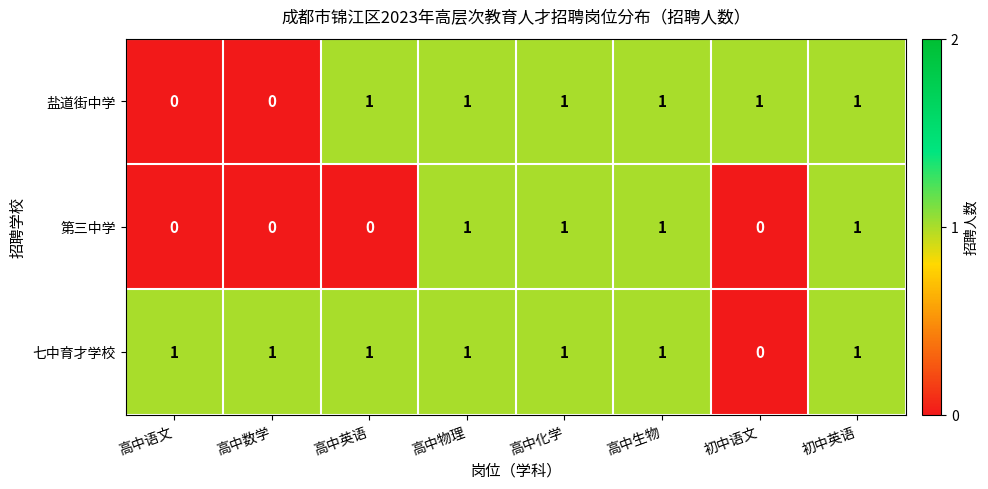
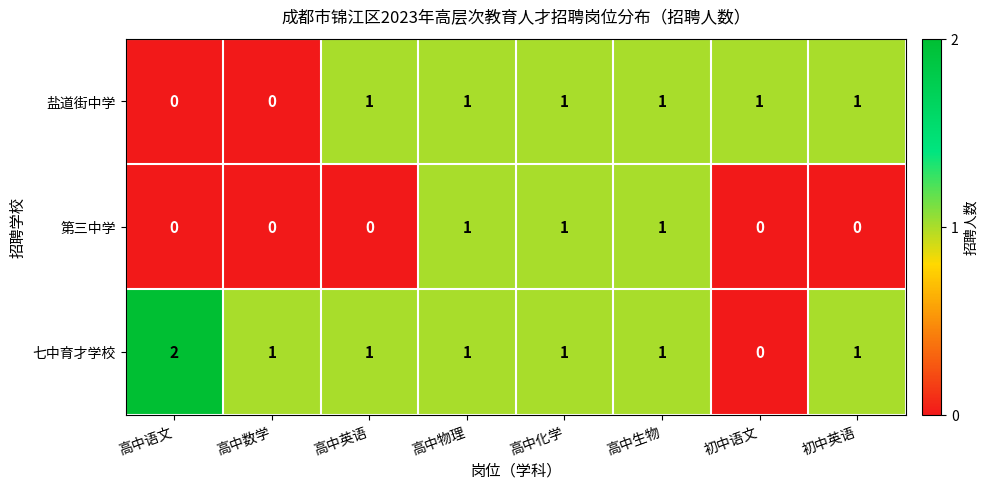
第三中学, 初中英语: 1 -> 0
七中育才学校, 高中语文: 1 -> 2
